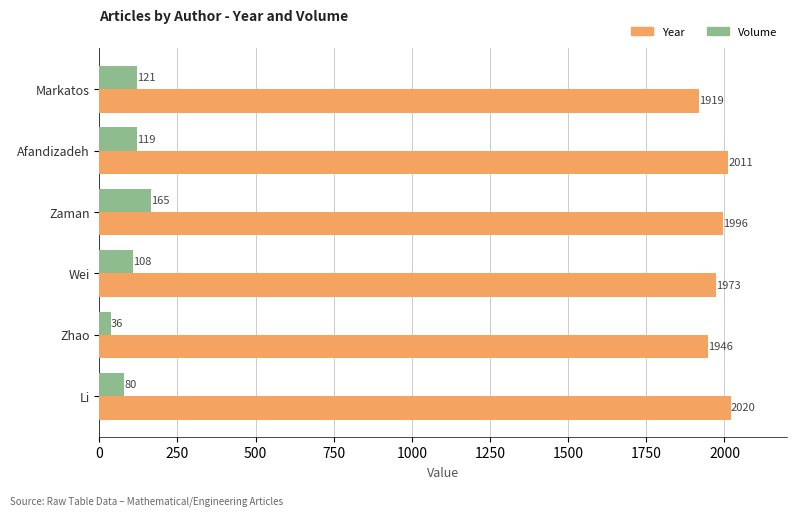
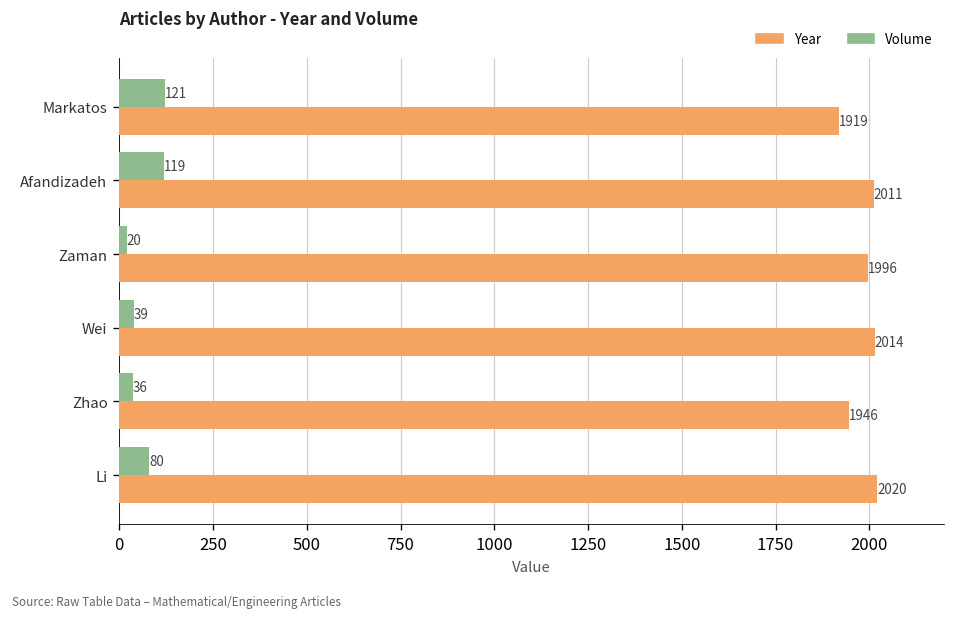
Volume, Zaman: 165 -> 20
Volume, Wei: 108 -> 39
Year, Wei: 1973 -> 2014
